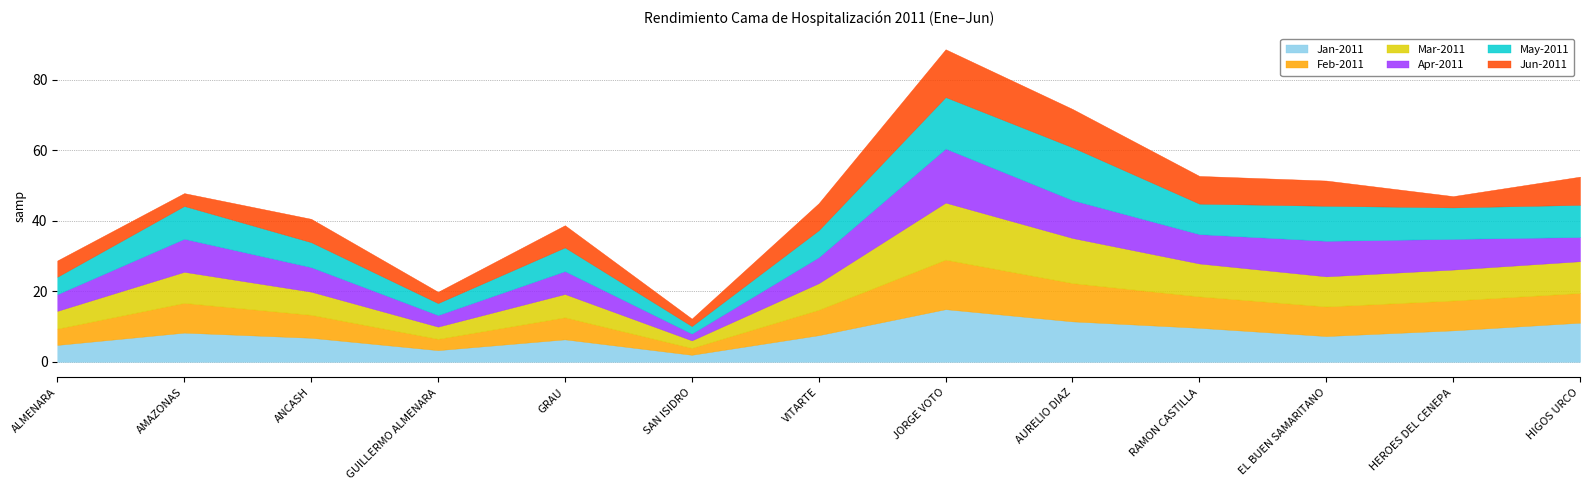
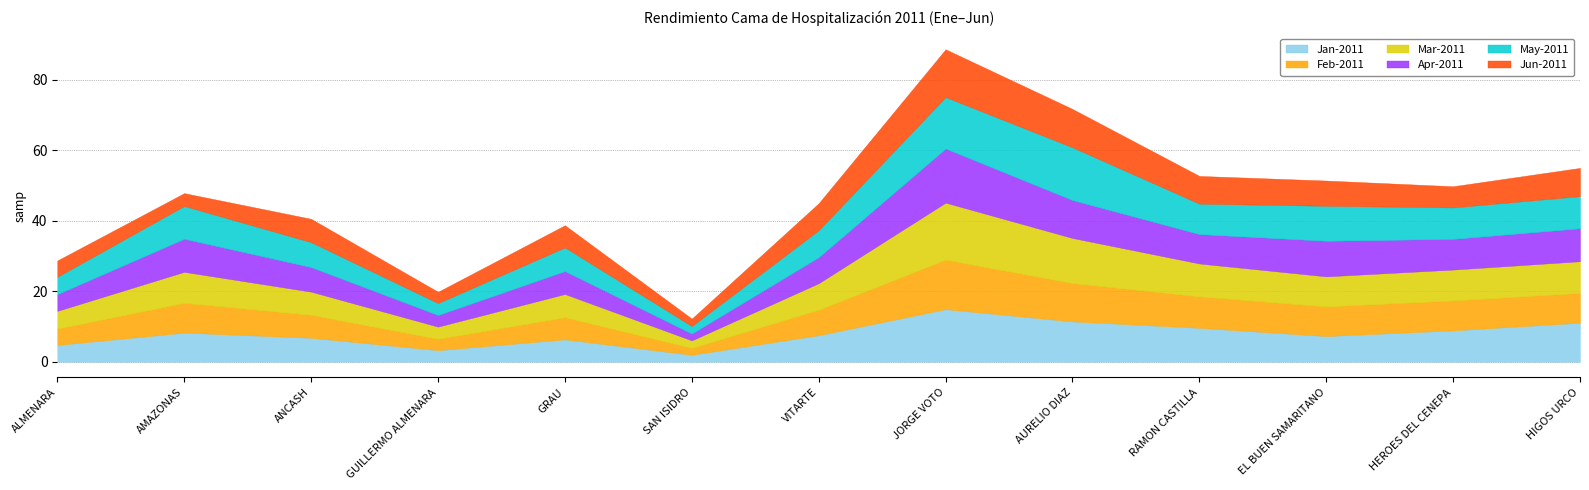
Jun-2011, HEROES DEL CENEPA: 3 -> 6
Apr-2011, HIGOS URCO: 7 -> 9
